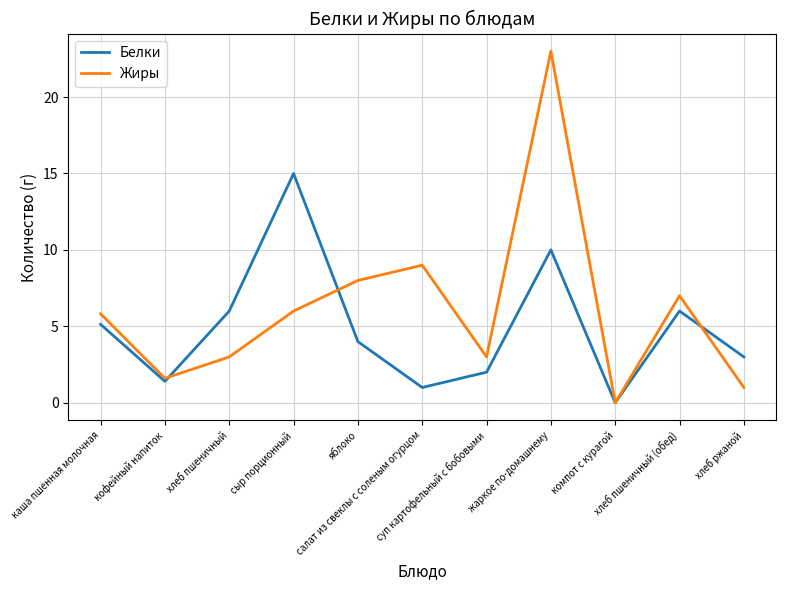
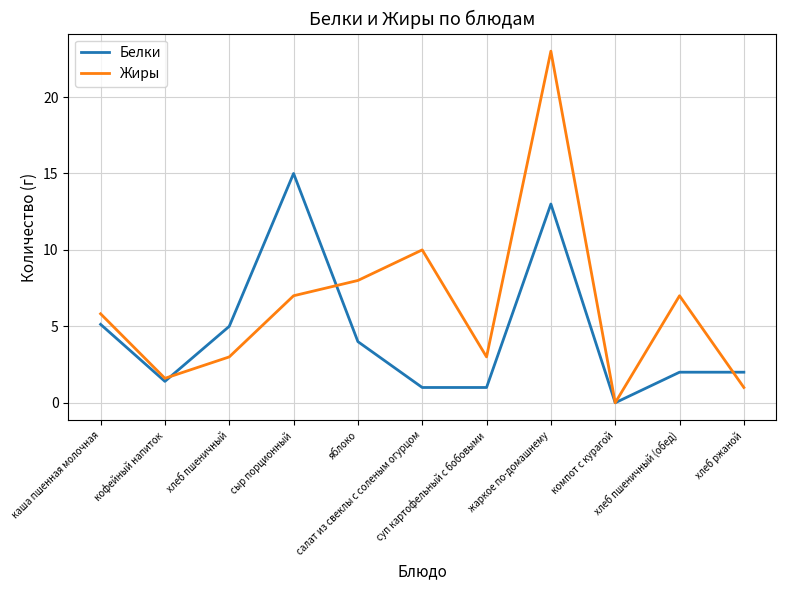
Белки, хлеб пшеничный: 6 -> 5
Жиры, сыр порционный: 6 -> 7
Жиры, салат из свеклы с соленым огурцом: 9 -> 10
Белки, суп картофельный с бобовыми: 2 -> 1
Белки, жаркое по-домашнему: 10 -> 13
Белки, хлеб пшеничный (обед): 6 -> 2
Белки, хлеб ржаной: 3 -> 2
